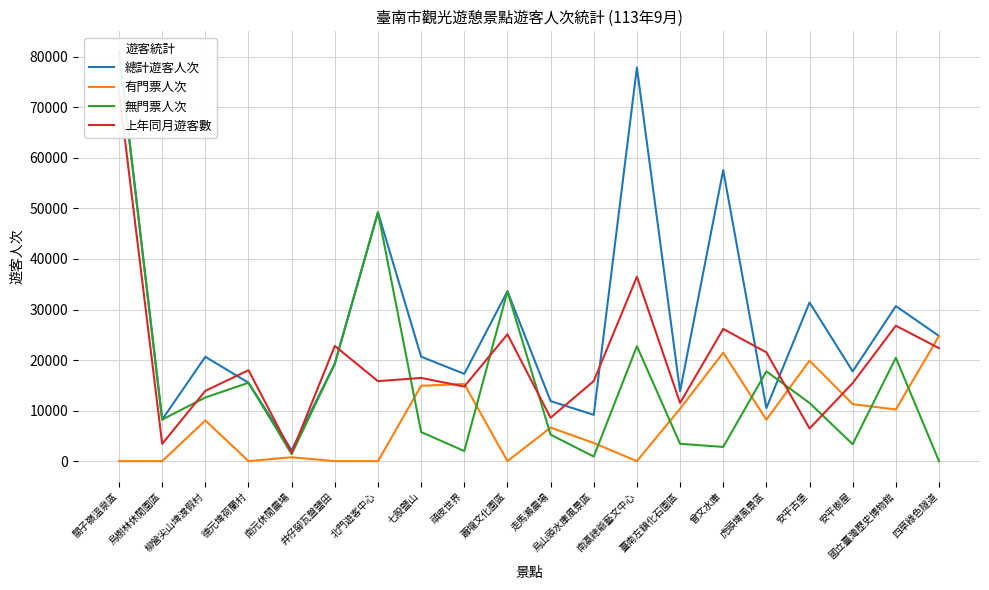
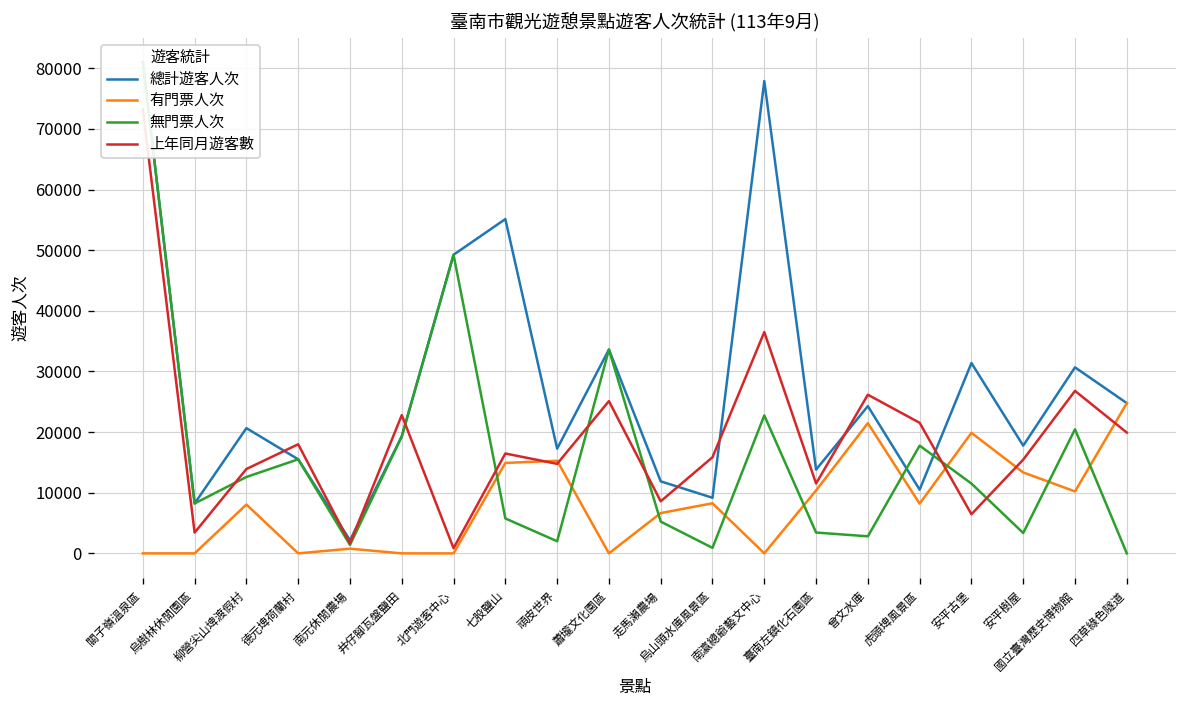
上年同月遊客數, 北門遊客中心: 16000 -> 1000
總計遊客人次, 七股鹽山: 21000 -> 55000
有門票人次, 烏山頭水庫風景區: 4000 -> 8000
總計遊客人次, 曾文水庫: 58000 -> 24000
有門票人次, 安平樹屋: 11000 -> 13000
上年同月遊客數, 四草綠色隧道: 22000 -> 20000
